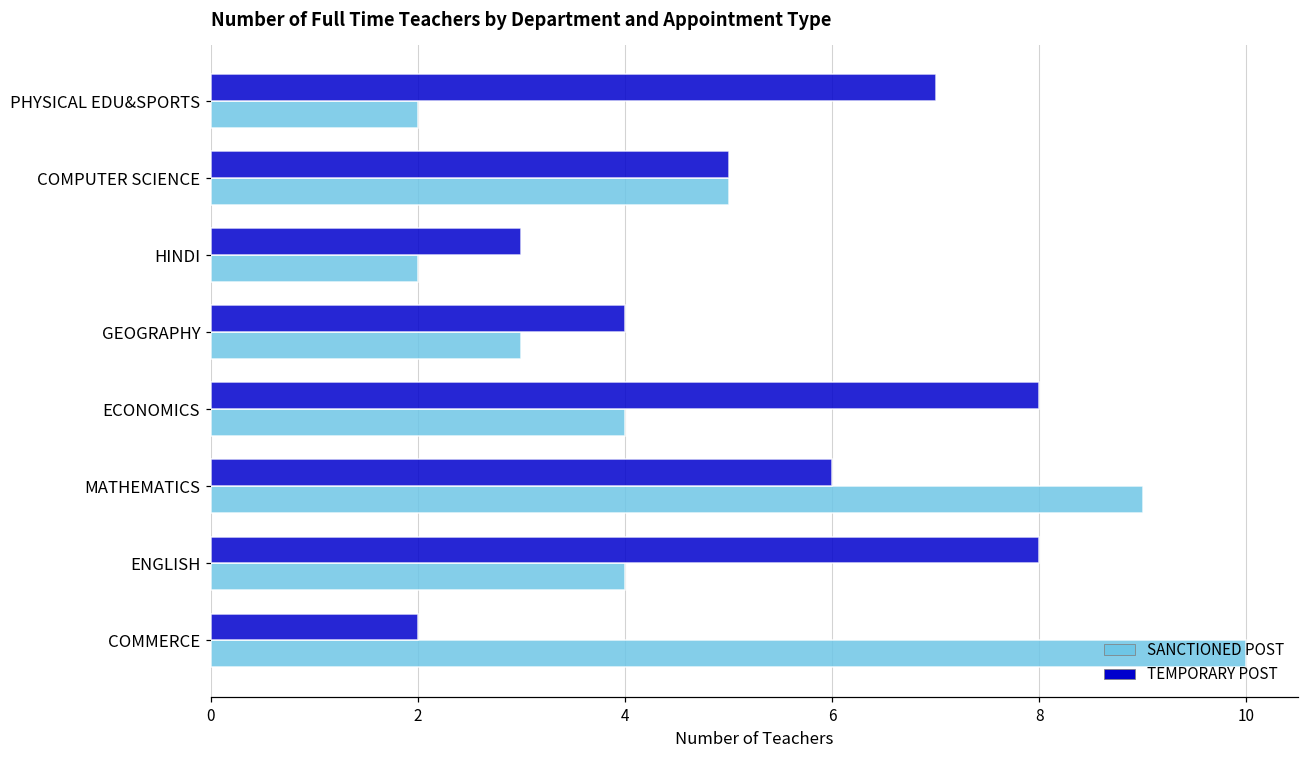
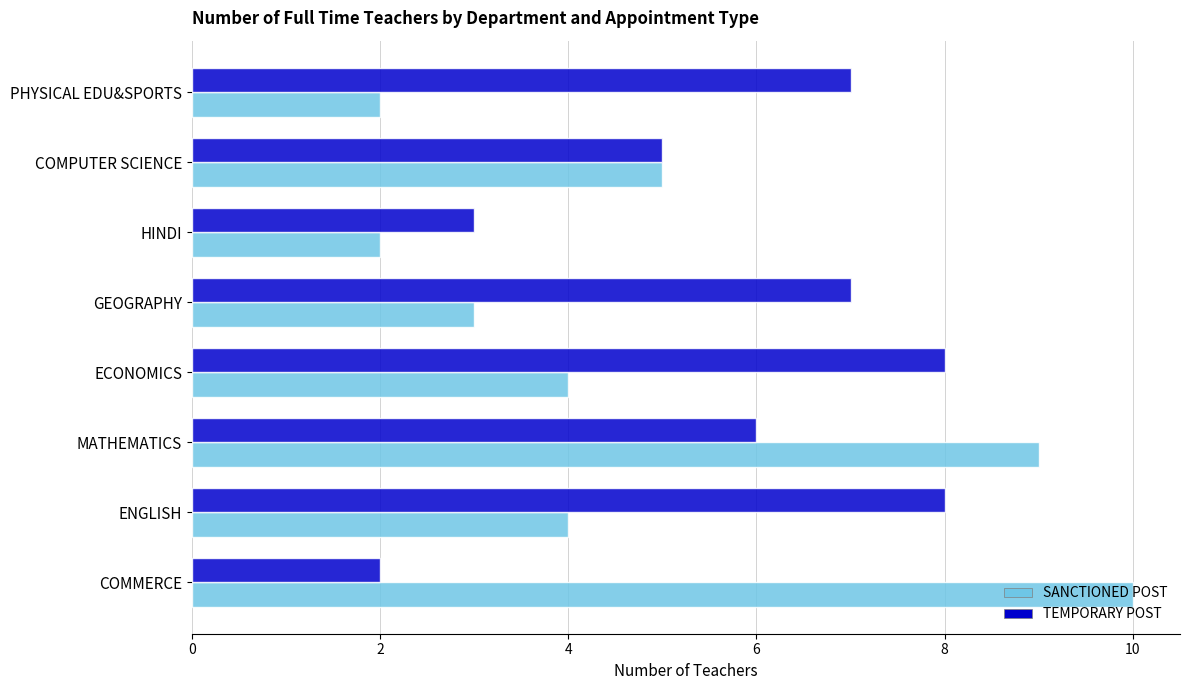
TEMPORARY POST, GEOGRAPHY: 4 -> 7
